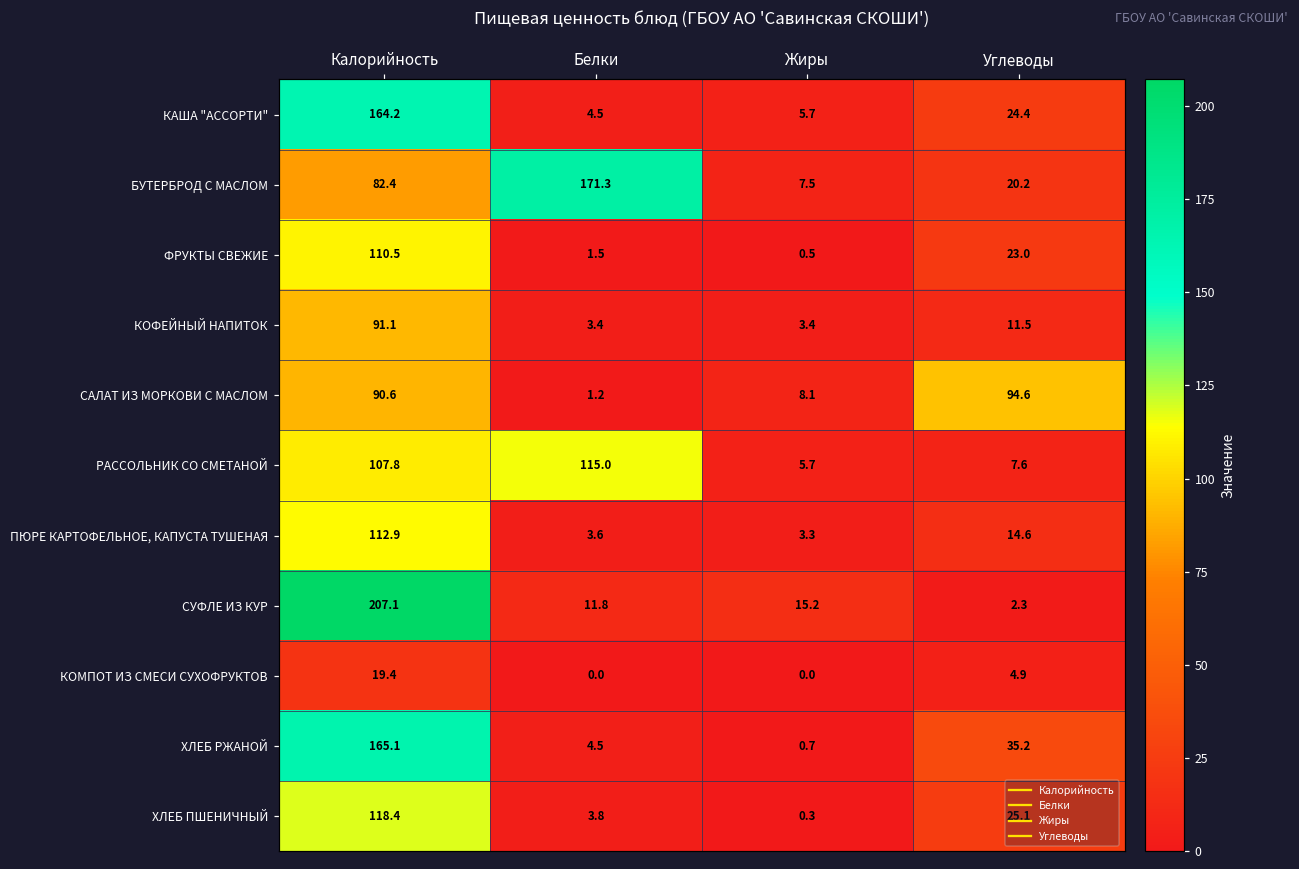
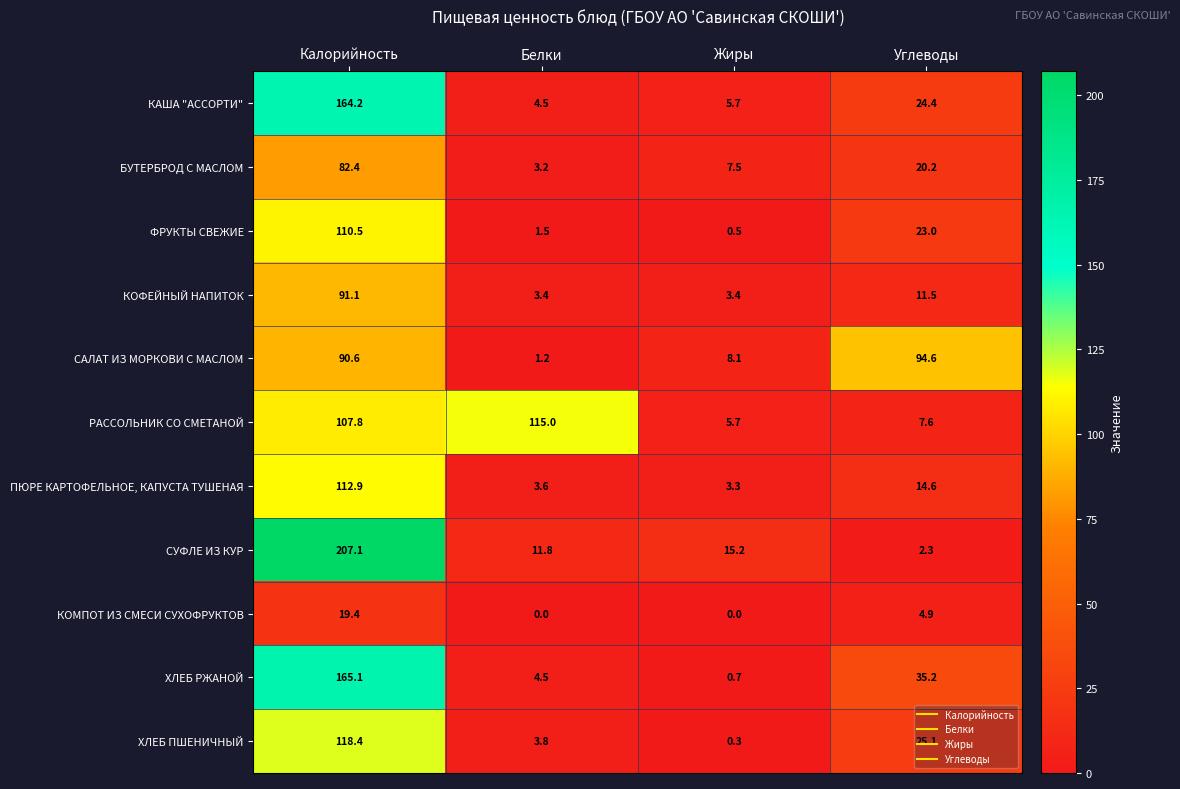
БУТЕРБРОД С МАСЛОМ, Белки: 171.3 -> 3.2
